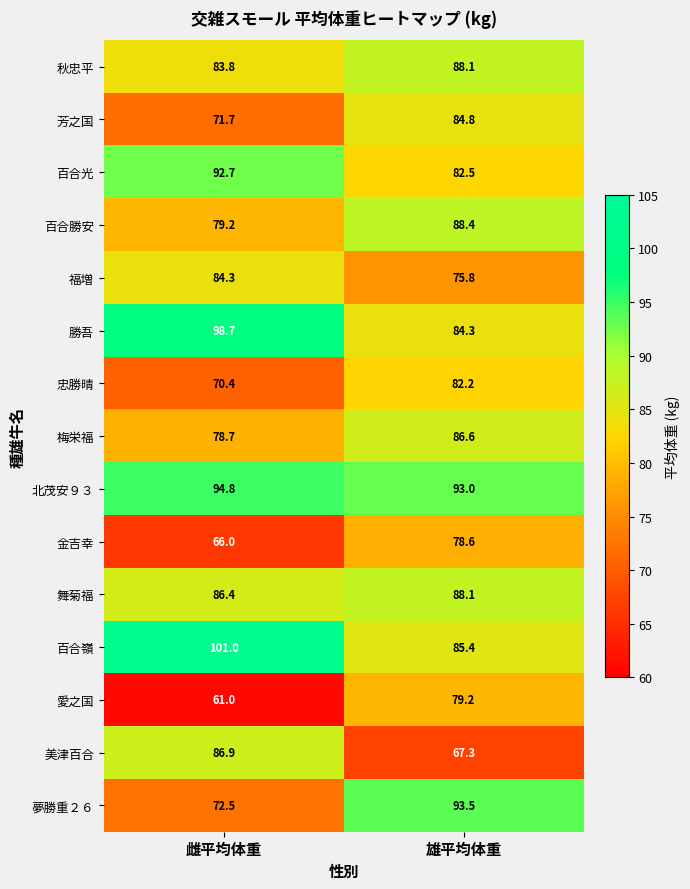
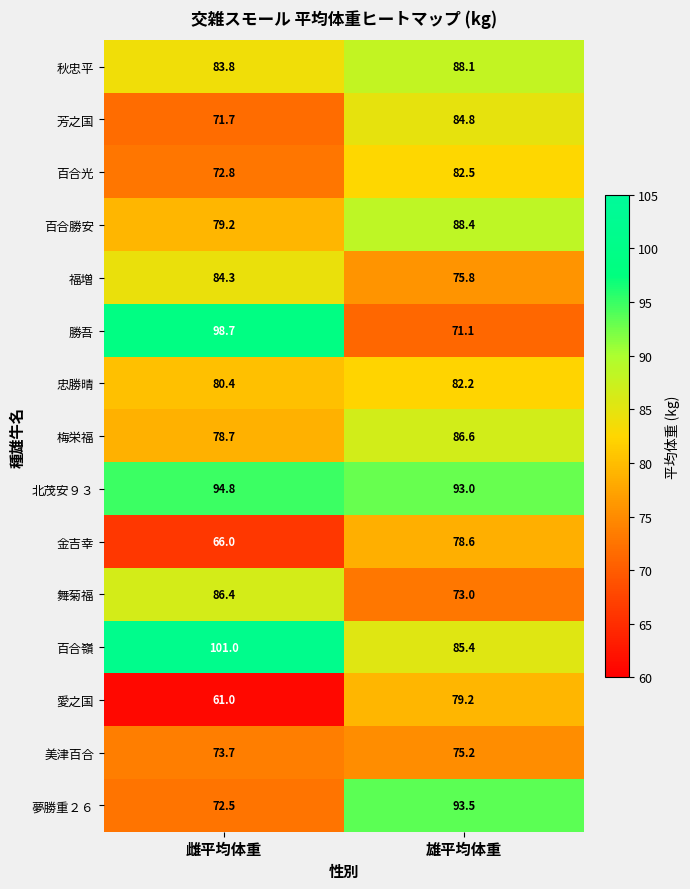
百合光, 雌平均体重: 92.7 -> 72.8
勝吾, 雄平均体重: 84.3 -> 71.1
忠勝晴, 雌平均体重: 70.4 -> 80.4
舞菊福, 雄平均体重: 88.1 -> 73.0
美津百合, 雌平均体重: 86.9 -> 73.7
美津百合, 雄平均体重: 67.3 -> 75.2
